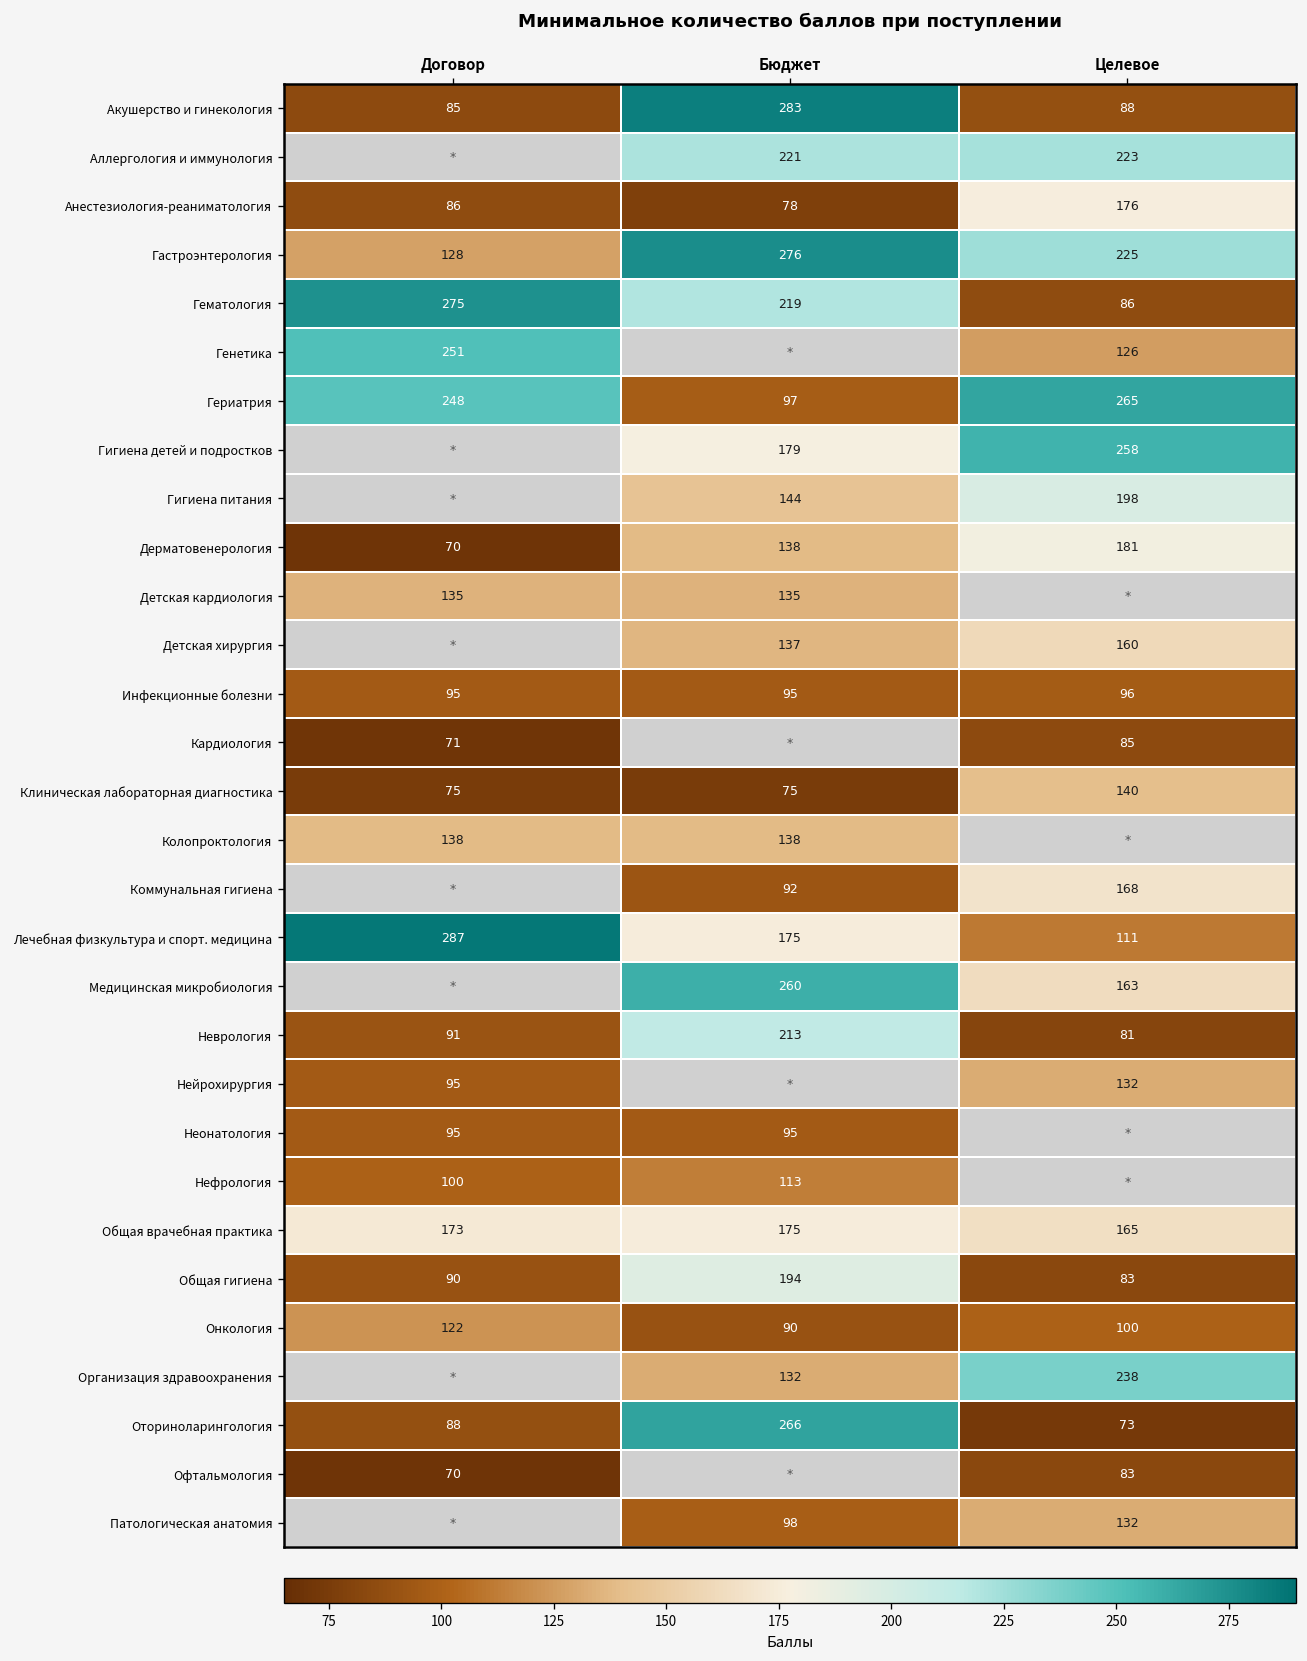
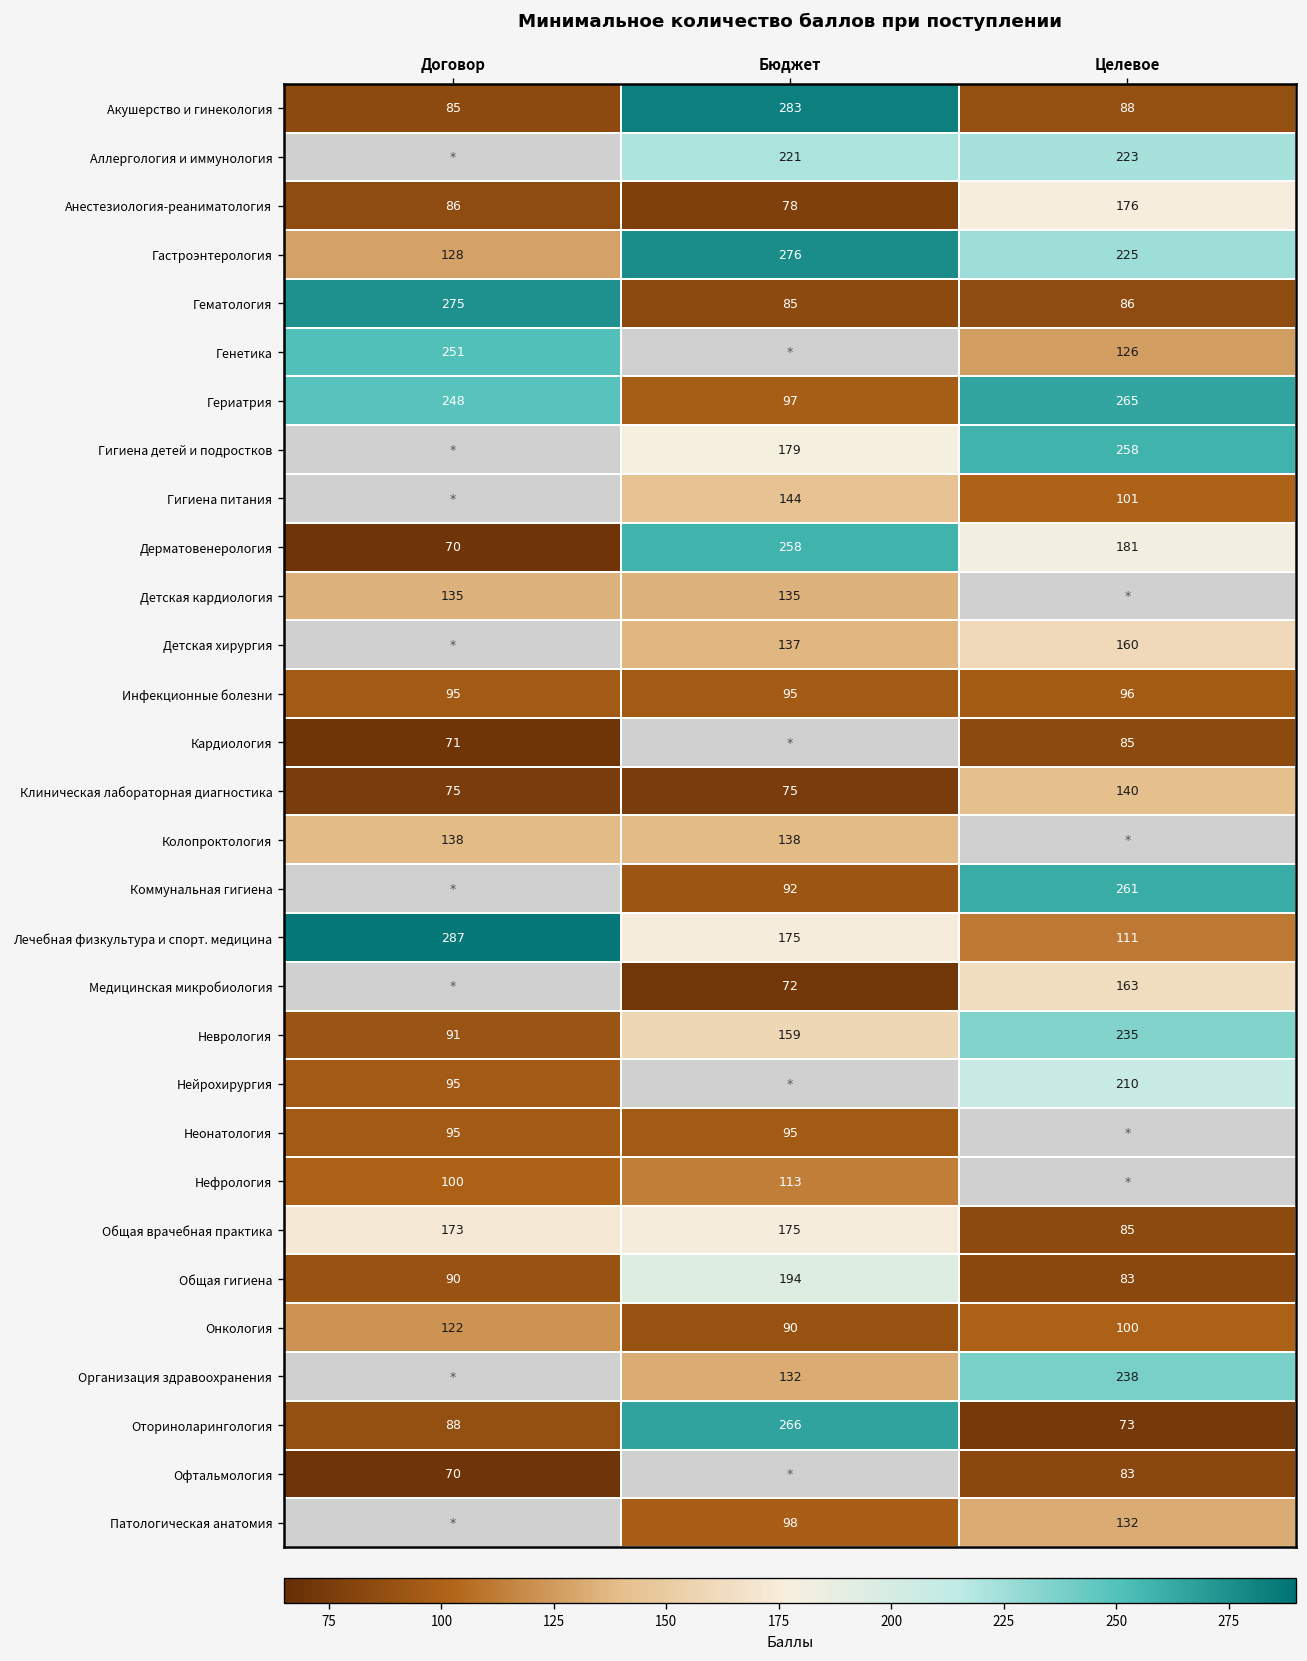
Гематология, Бюджет: 219 -> 85
Гигиена питания, Целевое: 198 -> 101
Дерматовенерология, Бюджет: 138 -> 258
Коммунальная гигиена, Целевое: 168 -> 261
Медицинская микробиология, Бюджет: 260 -> 72
Неврология, Бюджет: 213 -> 159
Неврология, Целевое: 81 -> 235
Нейрохирургия, Целевое: 132 -> 210
Общая врачебная практика, Целевое: 165 -> 85
